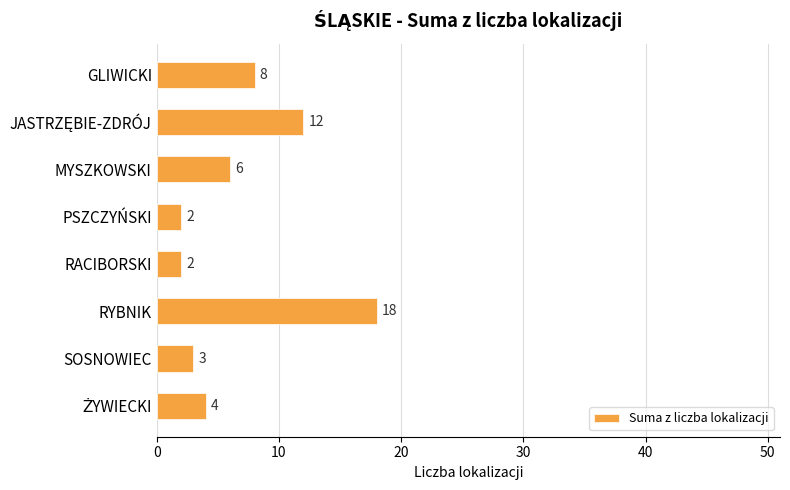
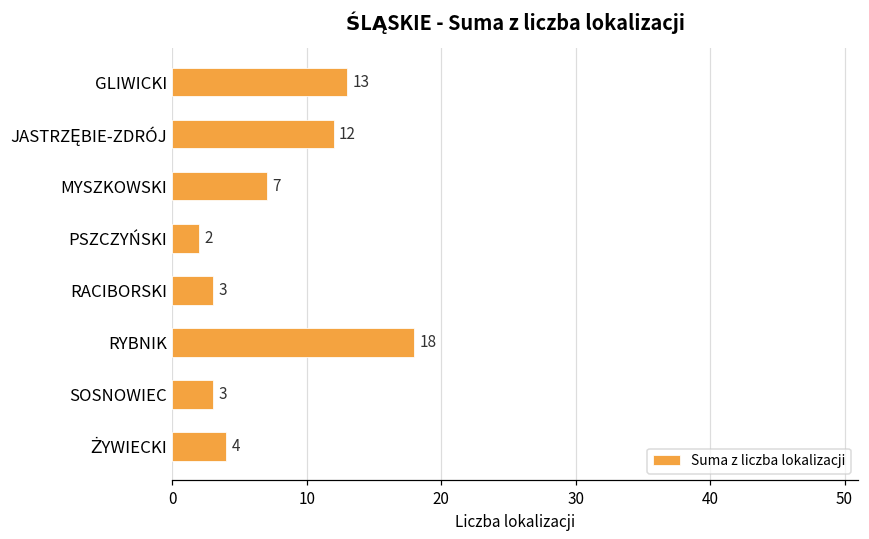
GLIWICKI: 8 -> 13
MYSZKOWSKI: 6 -> 7
RACIBORSKI: 2 -> 3
